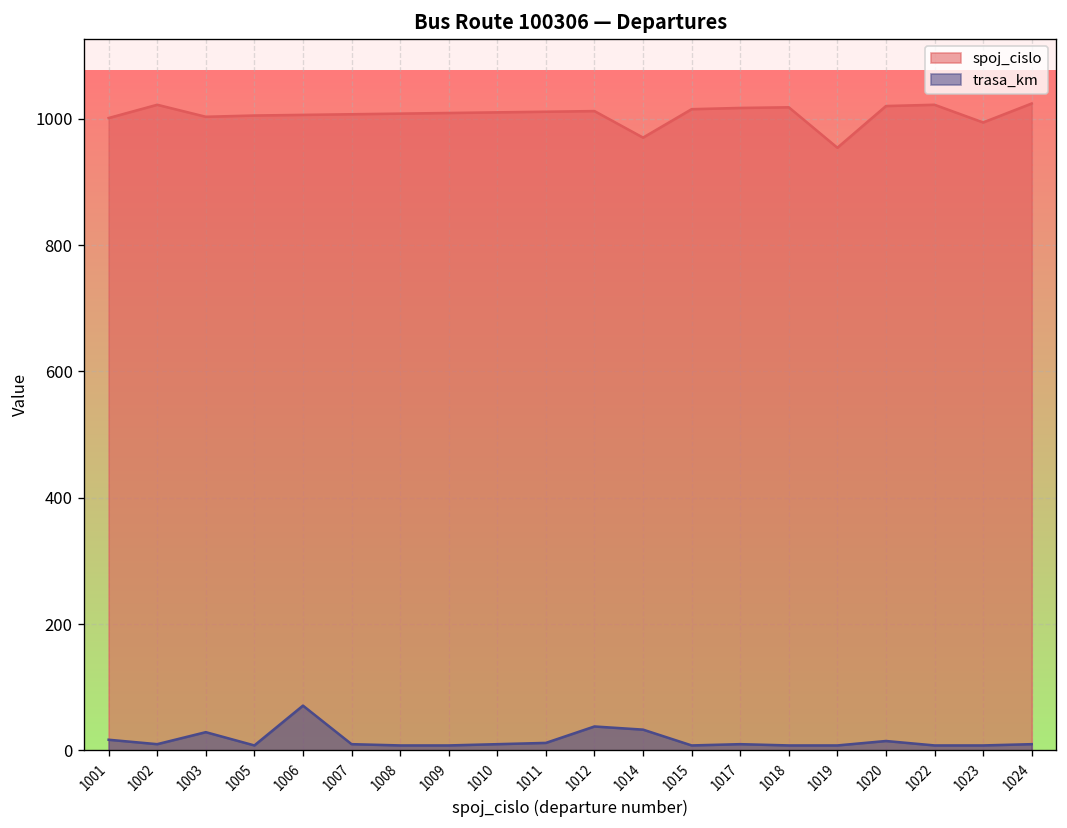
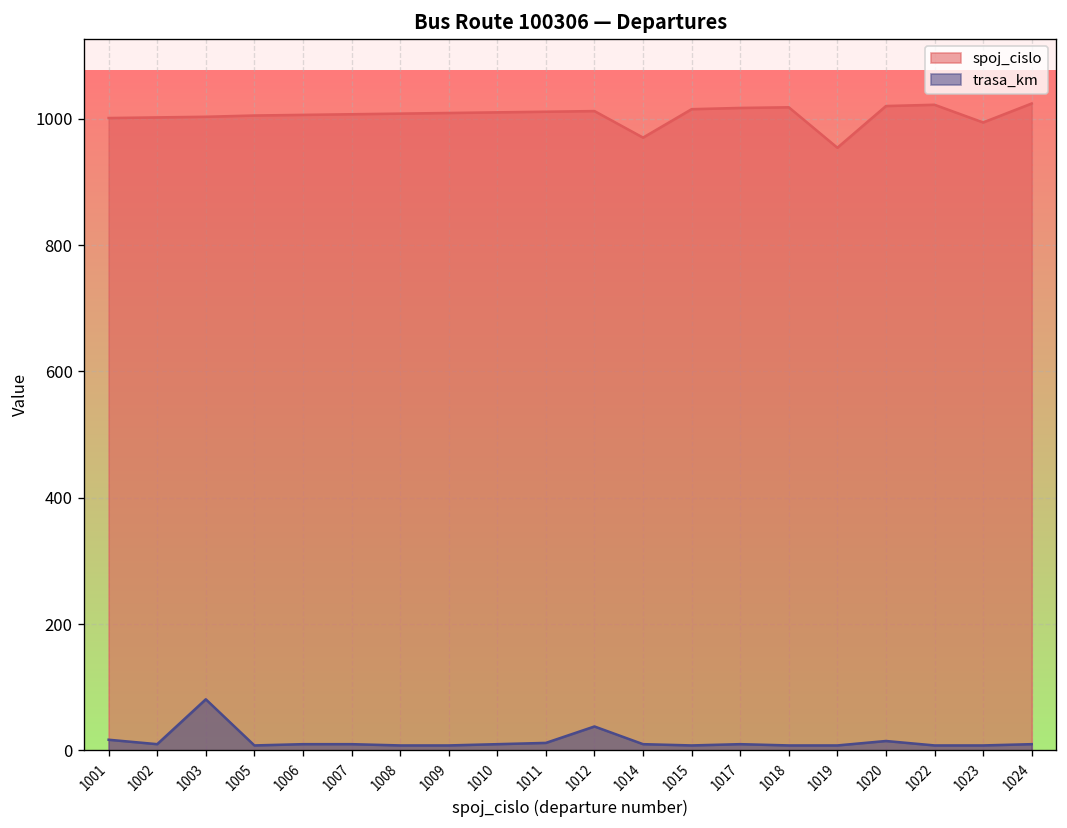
spoj_cislo, 1002: 1020 -> 1000
trasa_km, 1003: 30 -> 80
trasa_km, 1006: 70 -> 10
trasa_km, 1014: 30 -> 10
